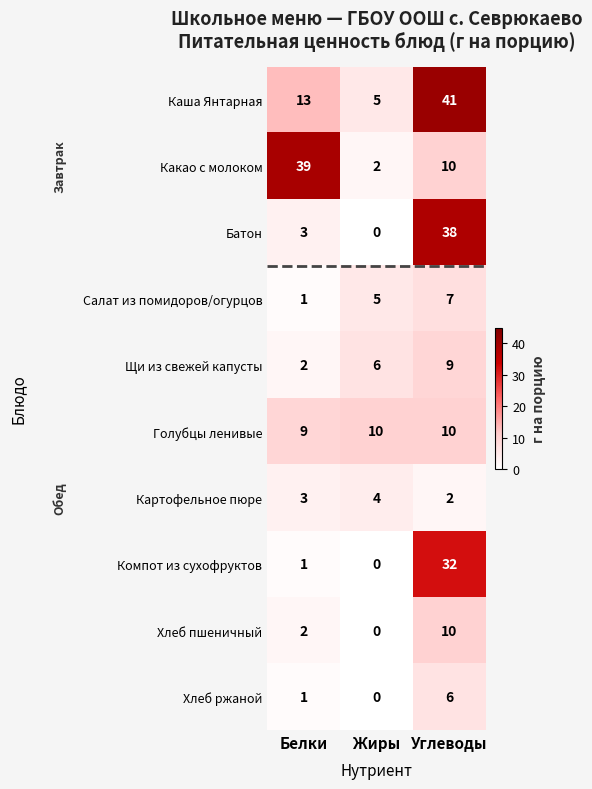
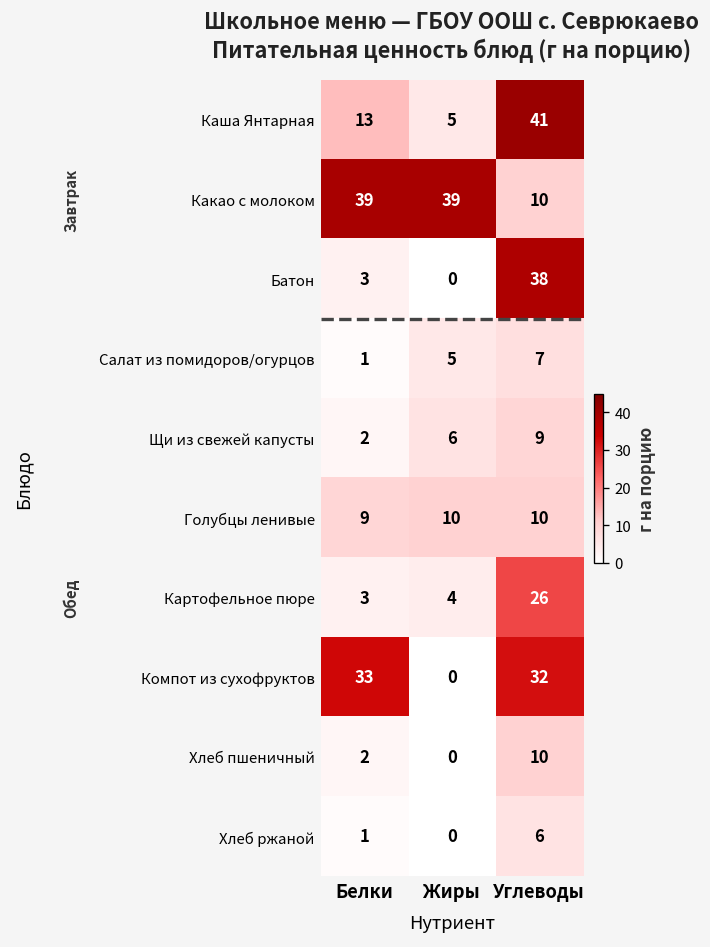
Какао с молоком, Жиры: 2 -> 39
Картофельное пюре, Углеводы: 2 -> 26
Компот из сухофруктов, Белки: 1 -> 33
